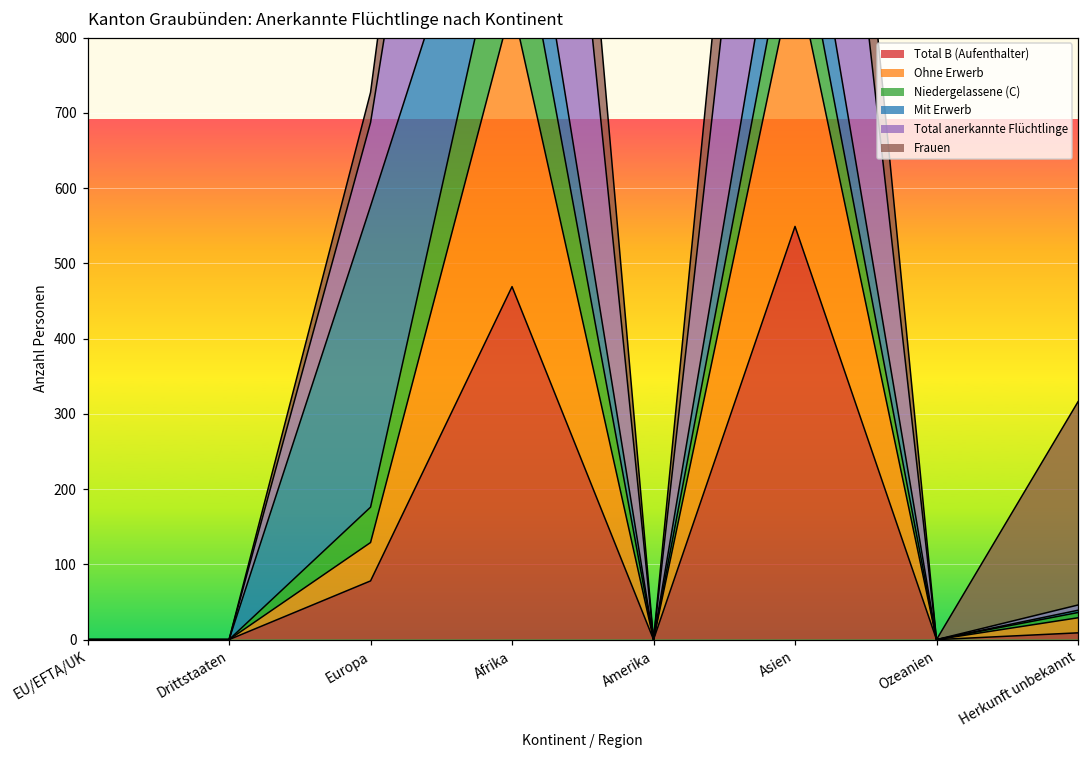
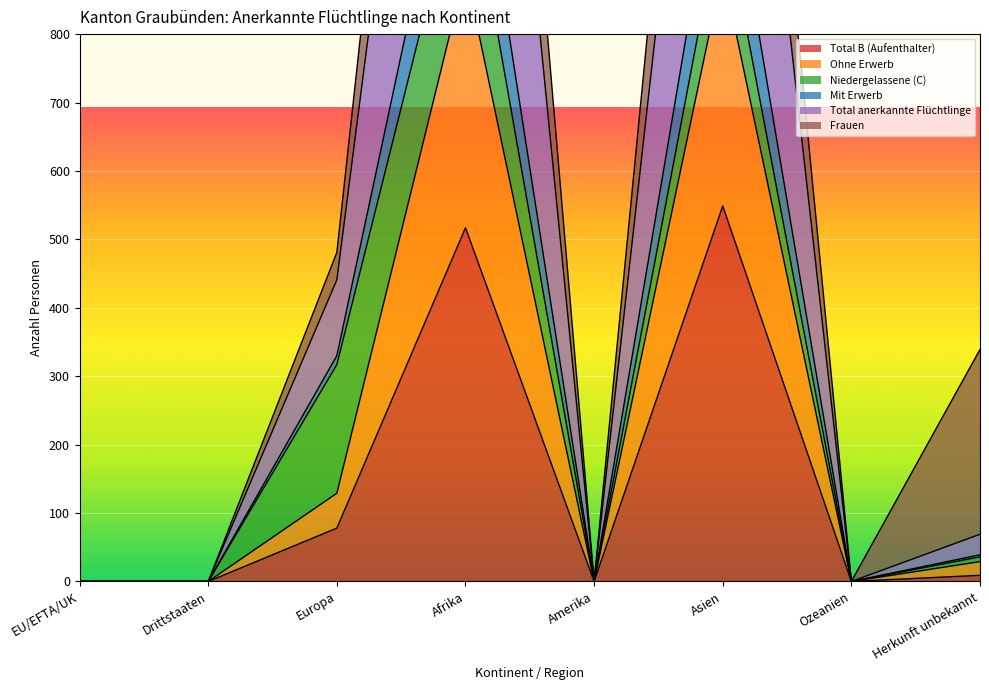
Niedergelassene (C), Europa: 50 -> 190
Mit Erwerb, Europa: 400 -> 10
Total B (Aufenthalter), Afrika: 470 -> 520
Total anerkannte Flüchtlinge, Herkunft unbekannt: 10 -> 30
